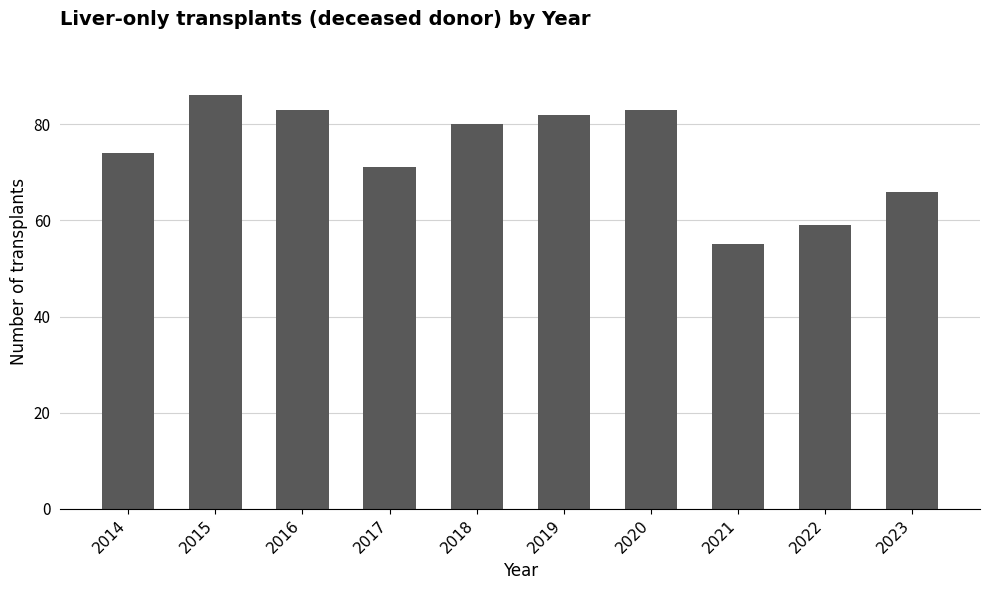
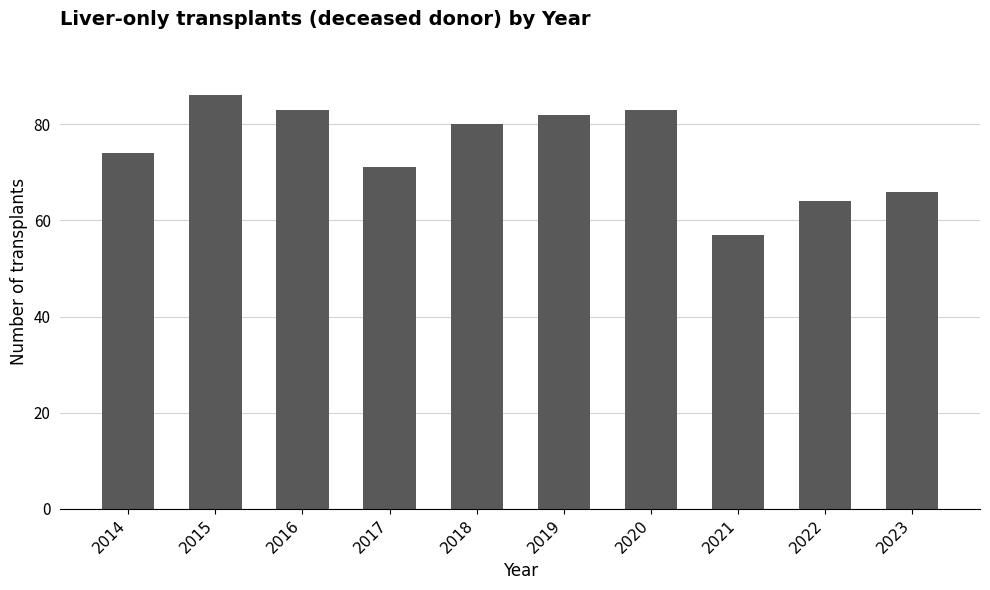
2021: 55 -> 57
2022: 59 -> 64
